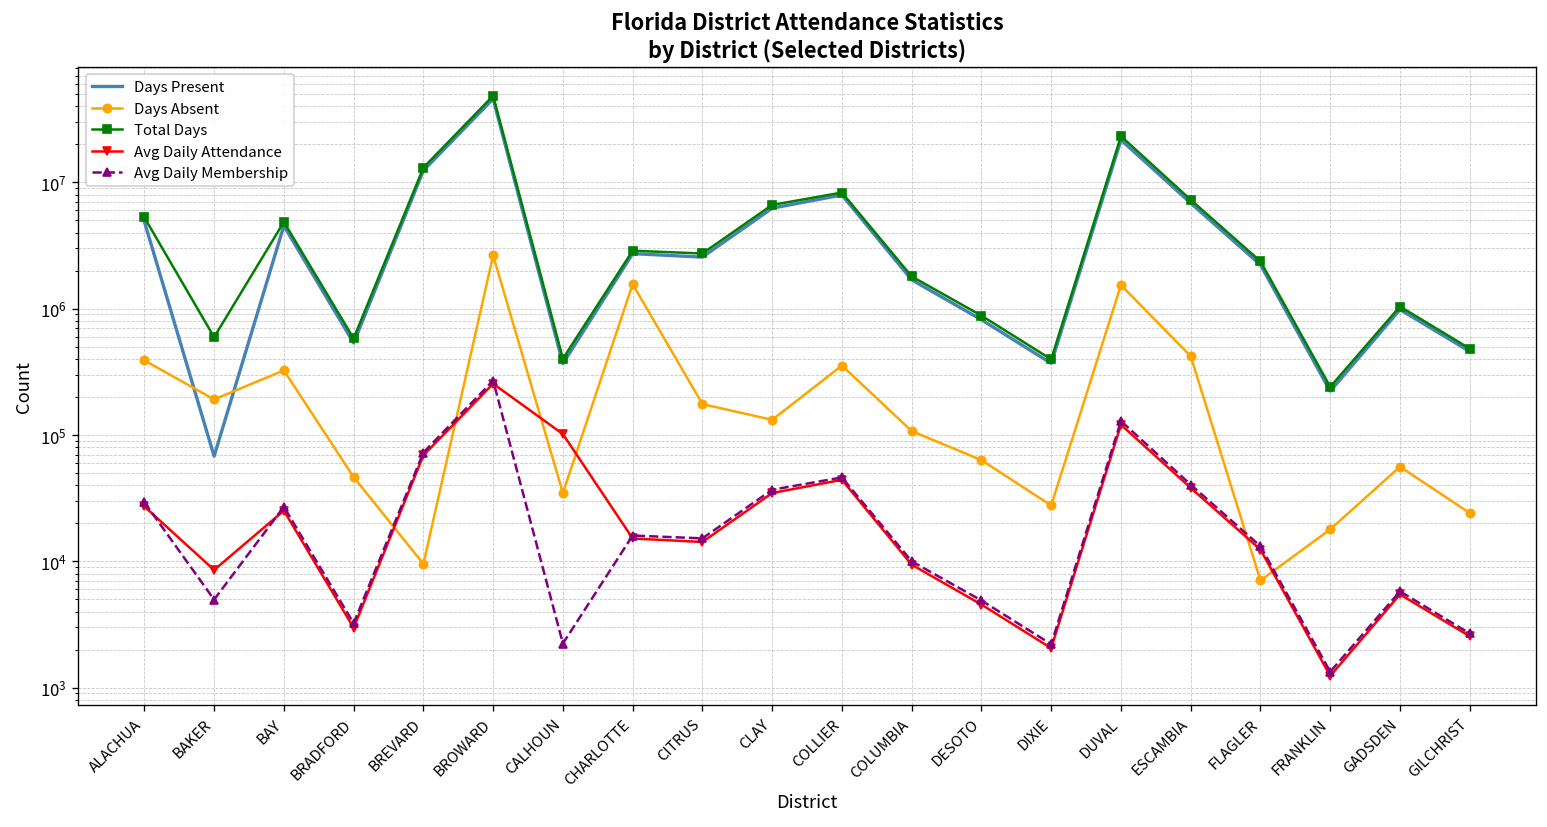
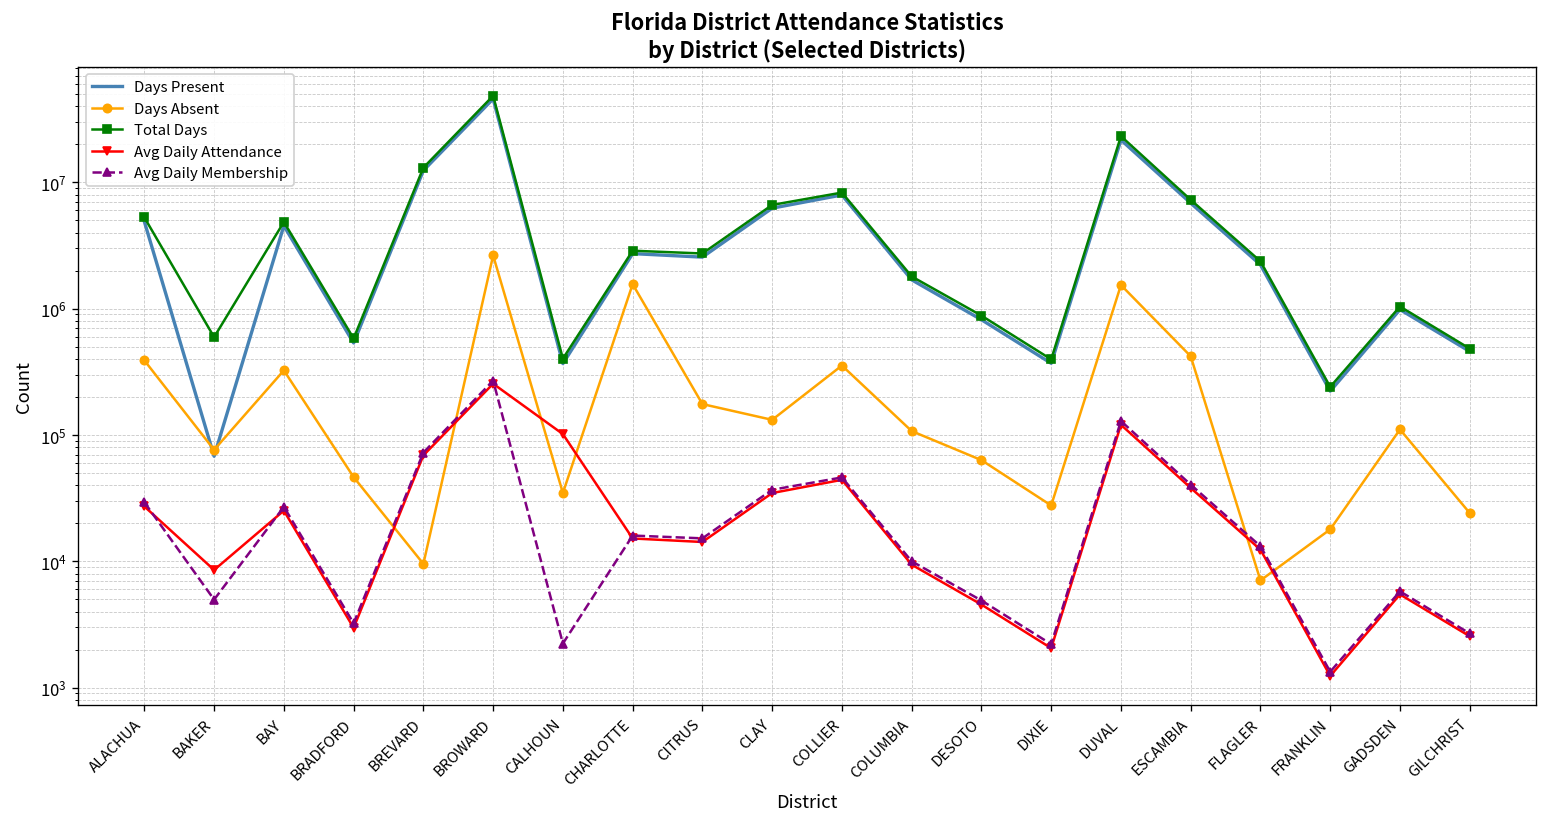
Days Absent, BAKER: 190000 -> 80000
Days Absent, GADSDEN: 60000 -> 110000
